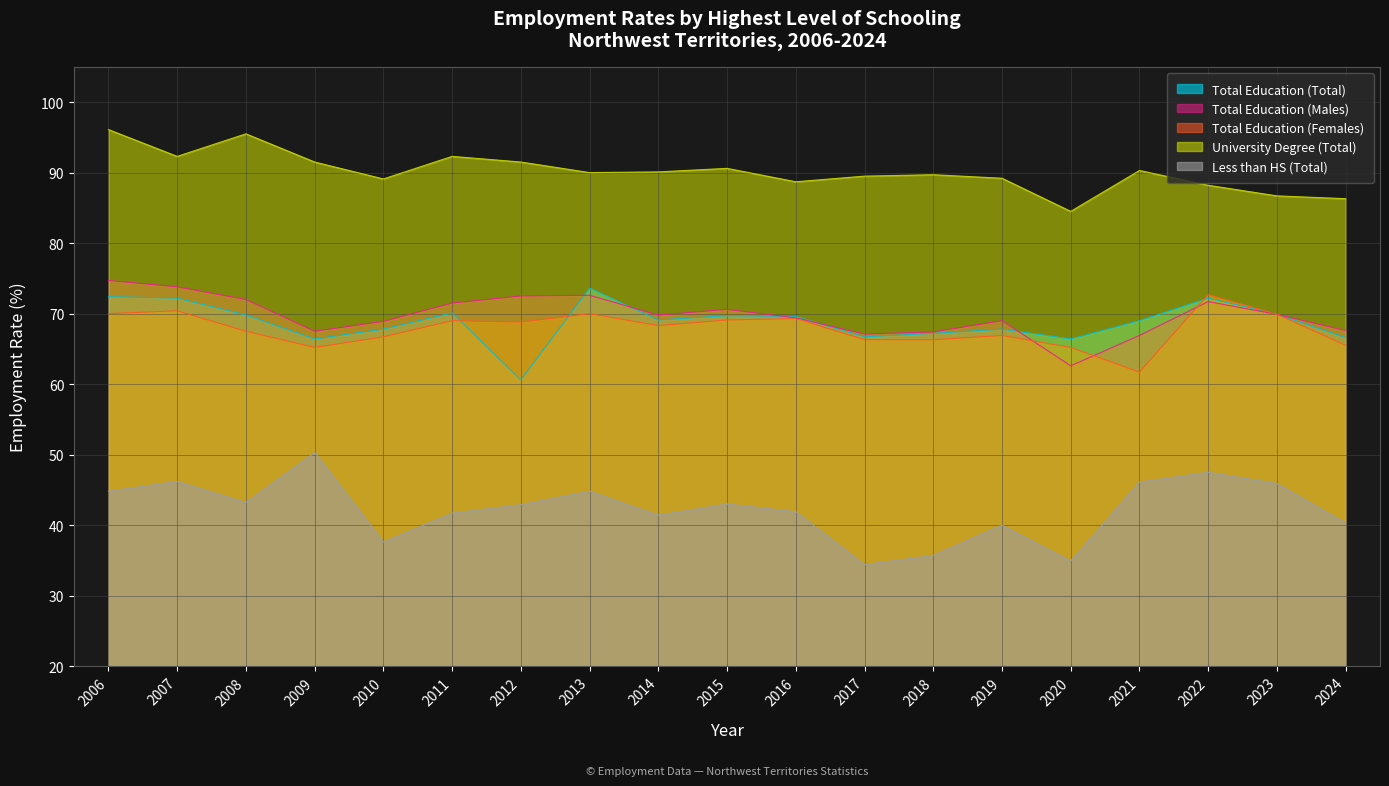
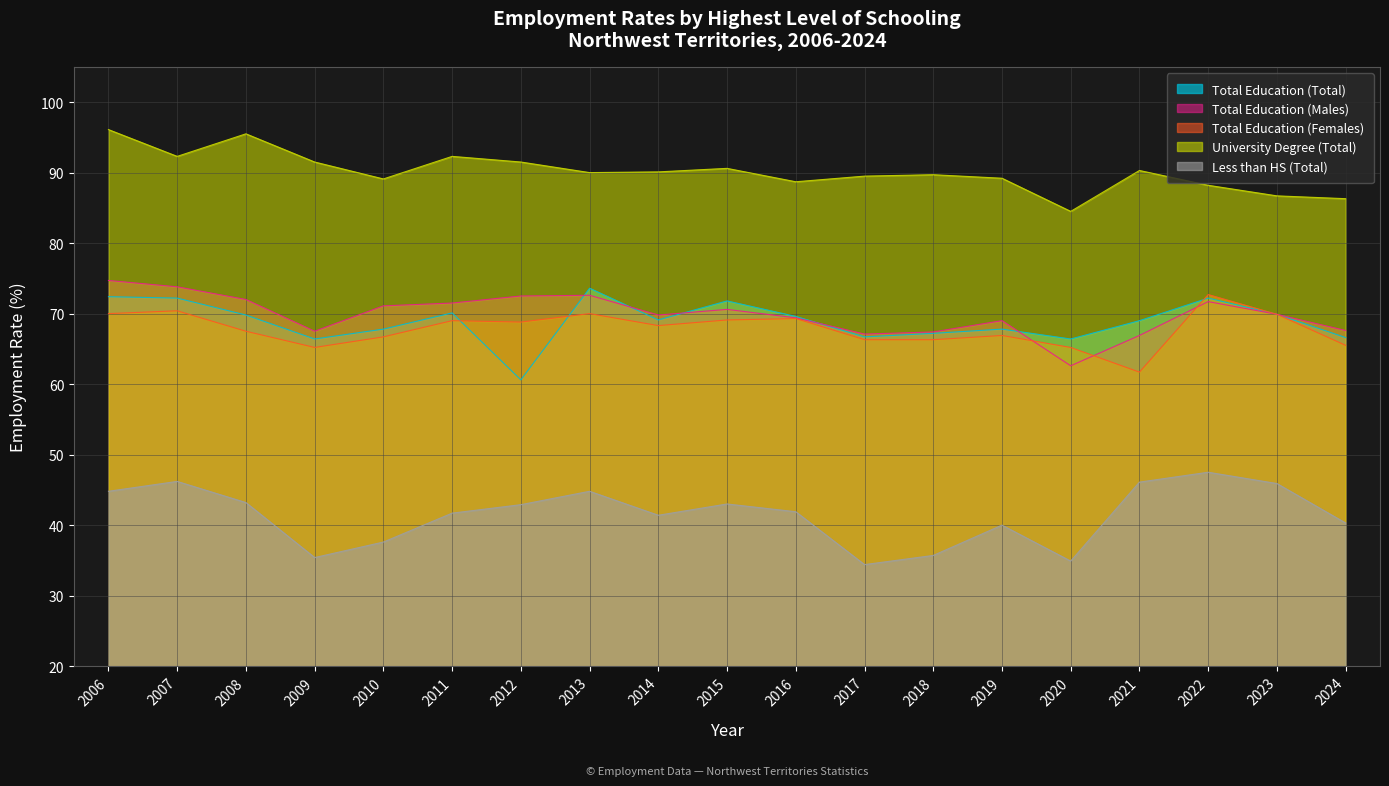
Less than HS (Total), 2009: 50 -> 35
Total Education (Males), 2010: 69 -> 71
Total Education (Total), 2015: 70 -> 72
